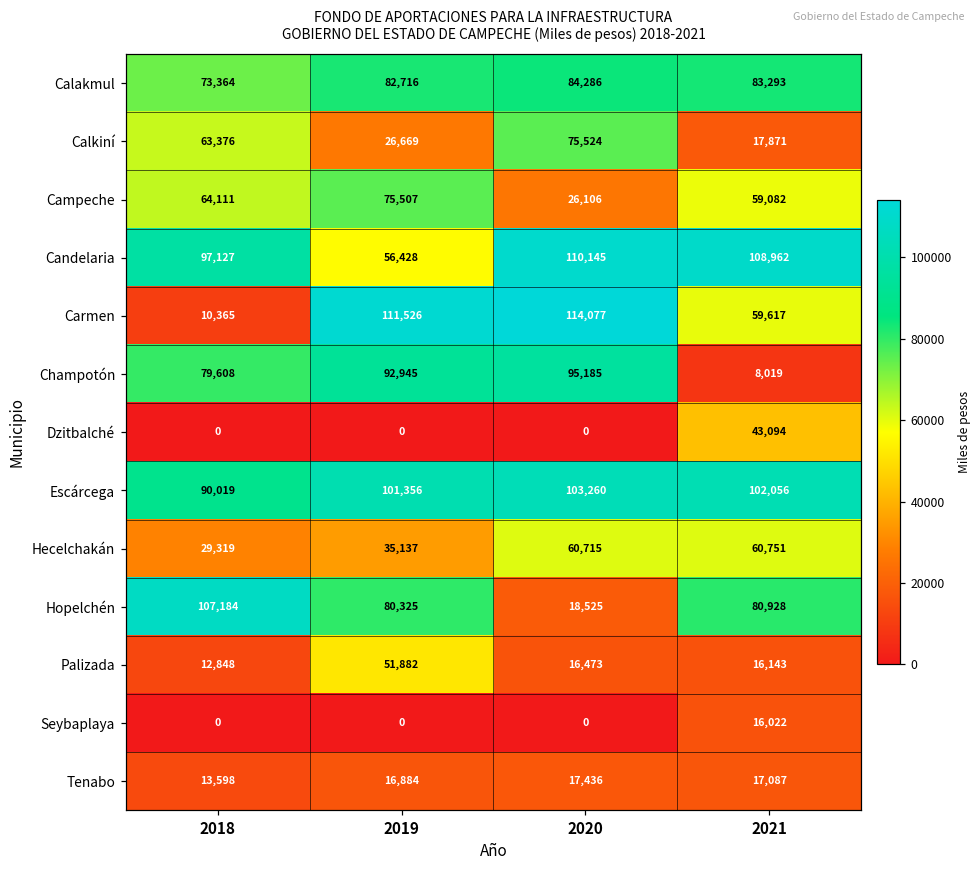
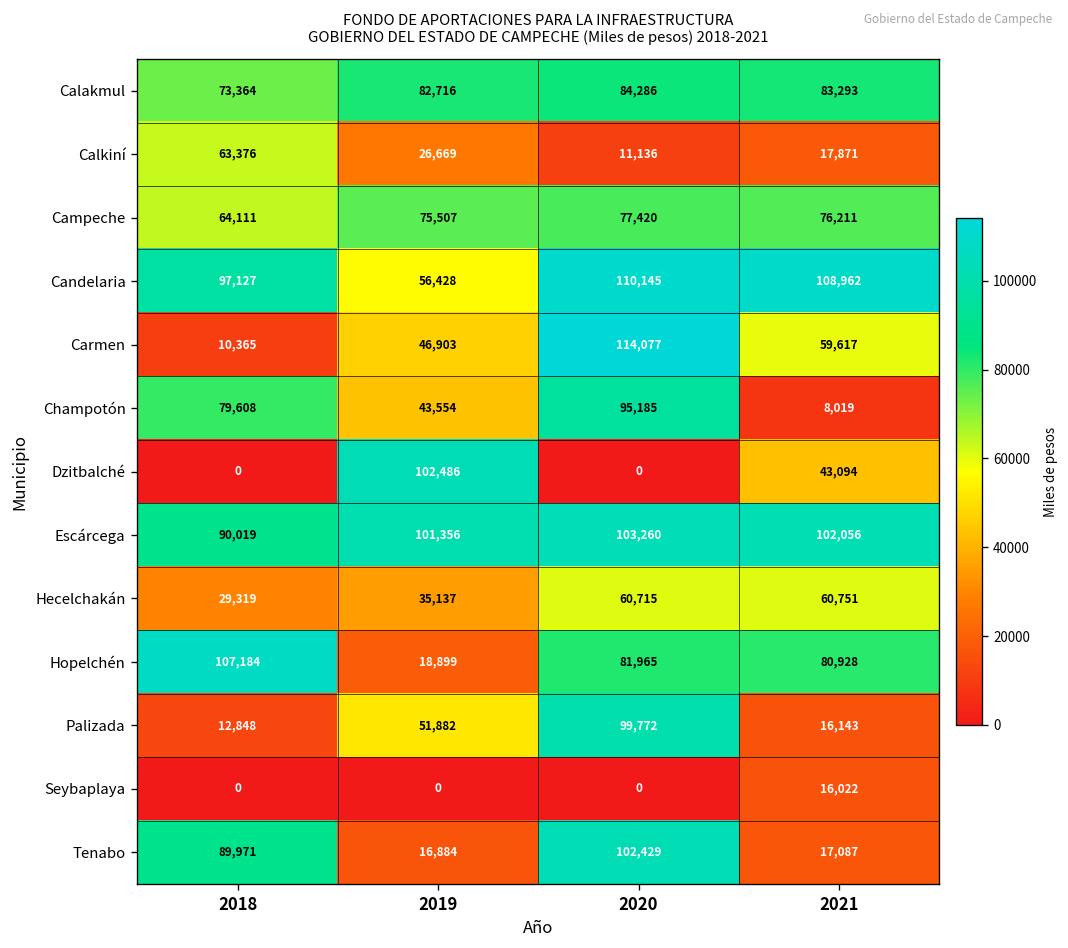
Calkiní, 2020: 75,524 -> 11,136
Campeche, 2020: 26,106 -> 77,420
Campeche, 2021: 59,082 -> 76,211
Carmen, 2019: 111,526 -> 46,903
Champotón, 2019: 92,945 -> 43,554
Dzitbalché, 2019: 0 -> 102,486
Hopelchén, 2019: 80,325 -> 18,899
Hopelchén, 2020: 18,525 -> 81,965
Palizada, 2020: 16,473 -> 99,772
Tenabo, 2018: 13,598 -> 89,971
Tenabo, 2020: 17,436 -> 102,429
